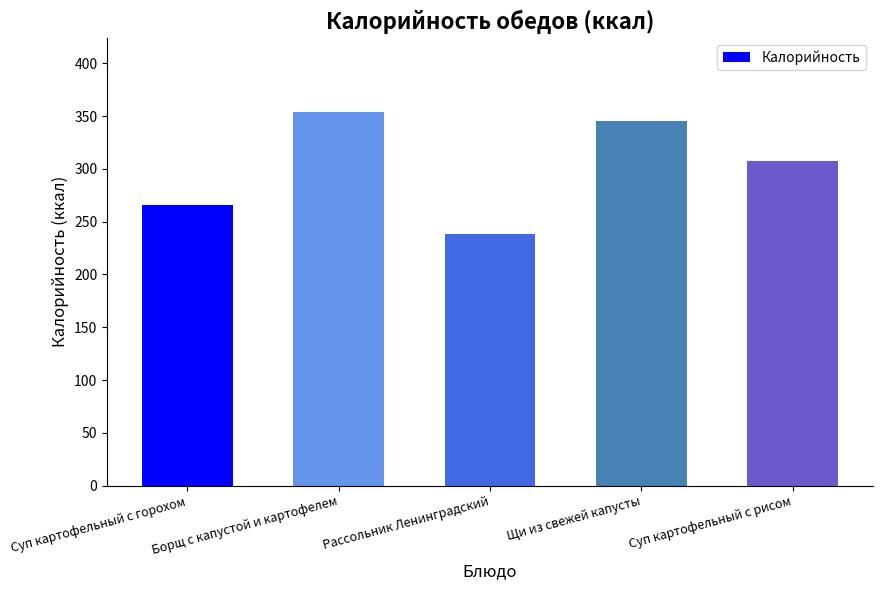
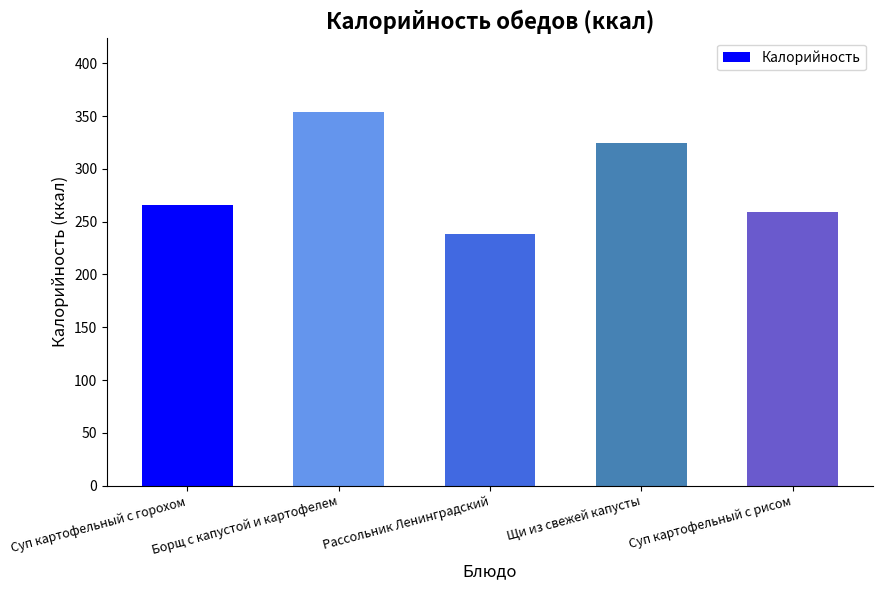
Щи из свежей капусты: 345 -> 324
Суп картофельный с рисом: 307 -> 259
